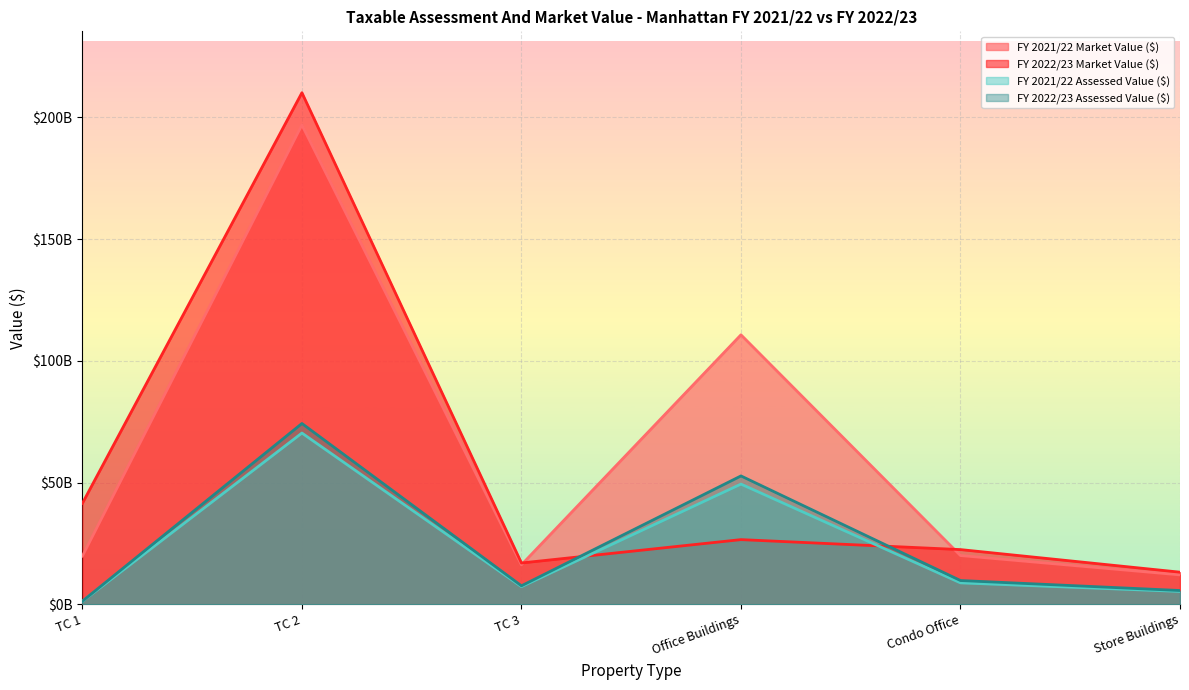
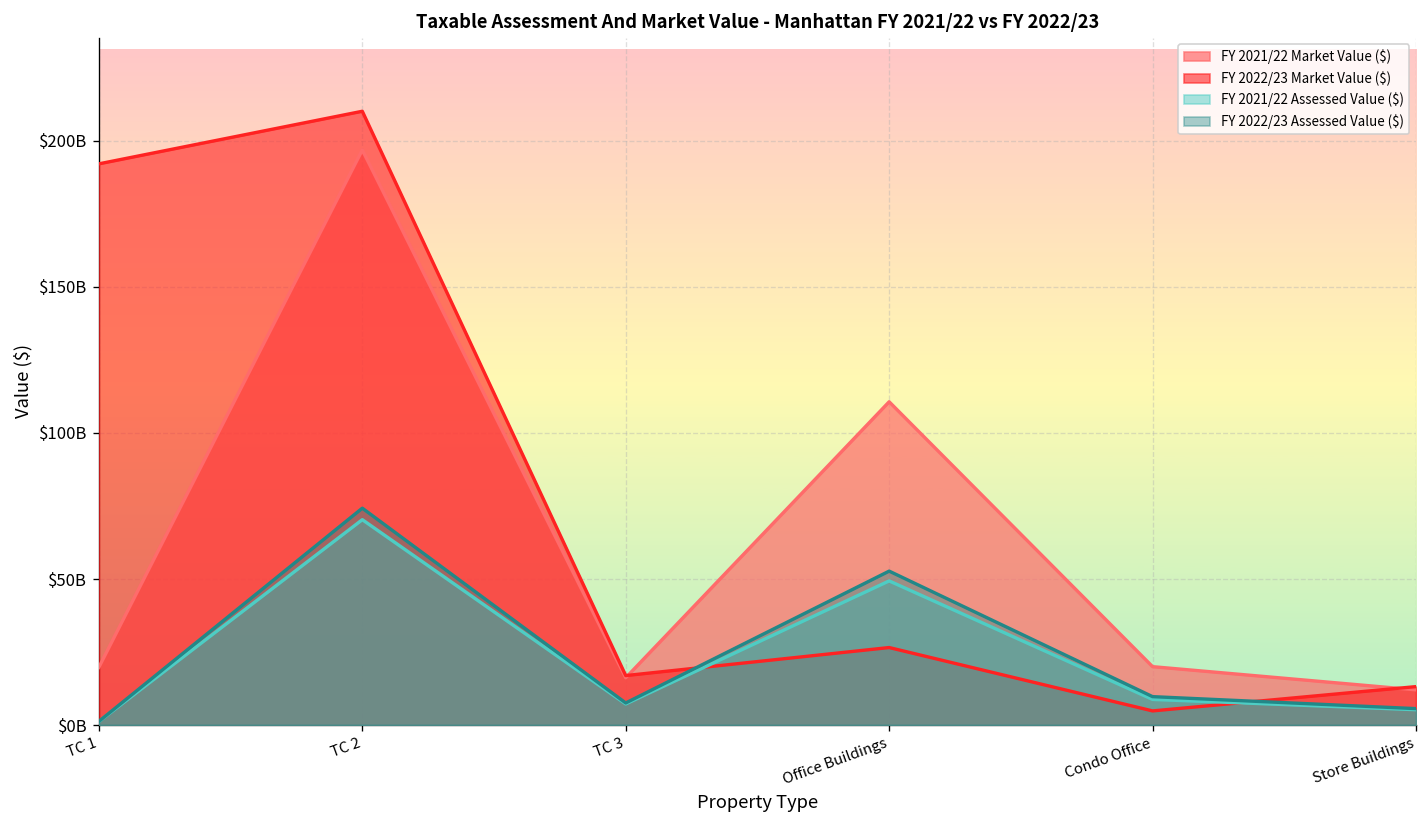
FY 2022/23 Market Value ($), TC 1: $41000000000 -> $192000000000
FY 2022/23 Market Value ($), Condo Office: $22000000000 -> $5000000000
